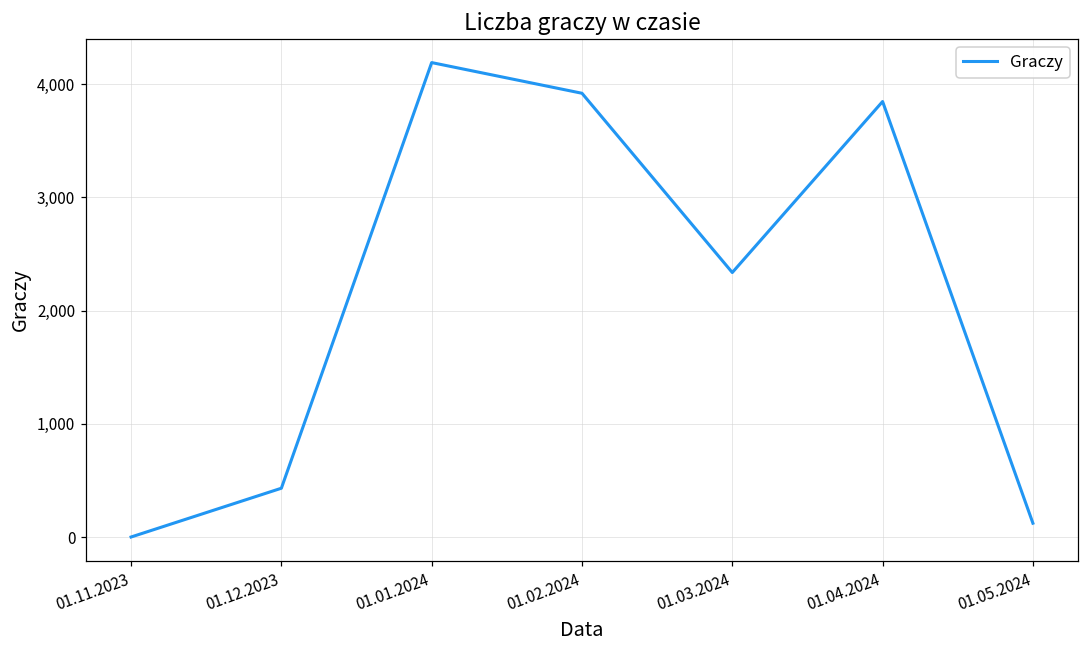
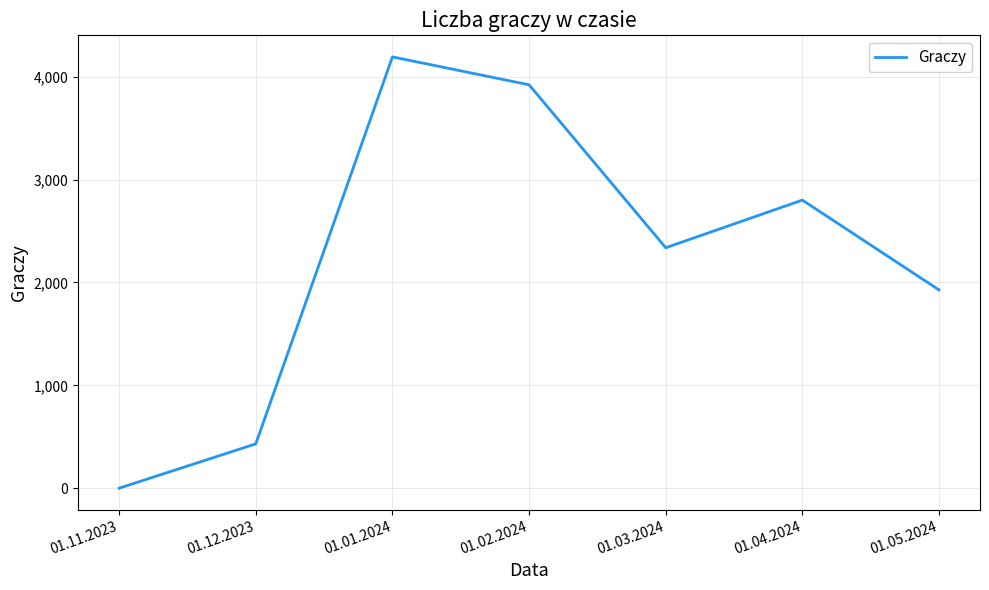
01.04.2024: 3,850 -> 2,800
01.05.2024: 120 -> 1,930
